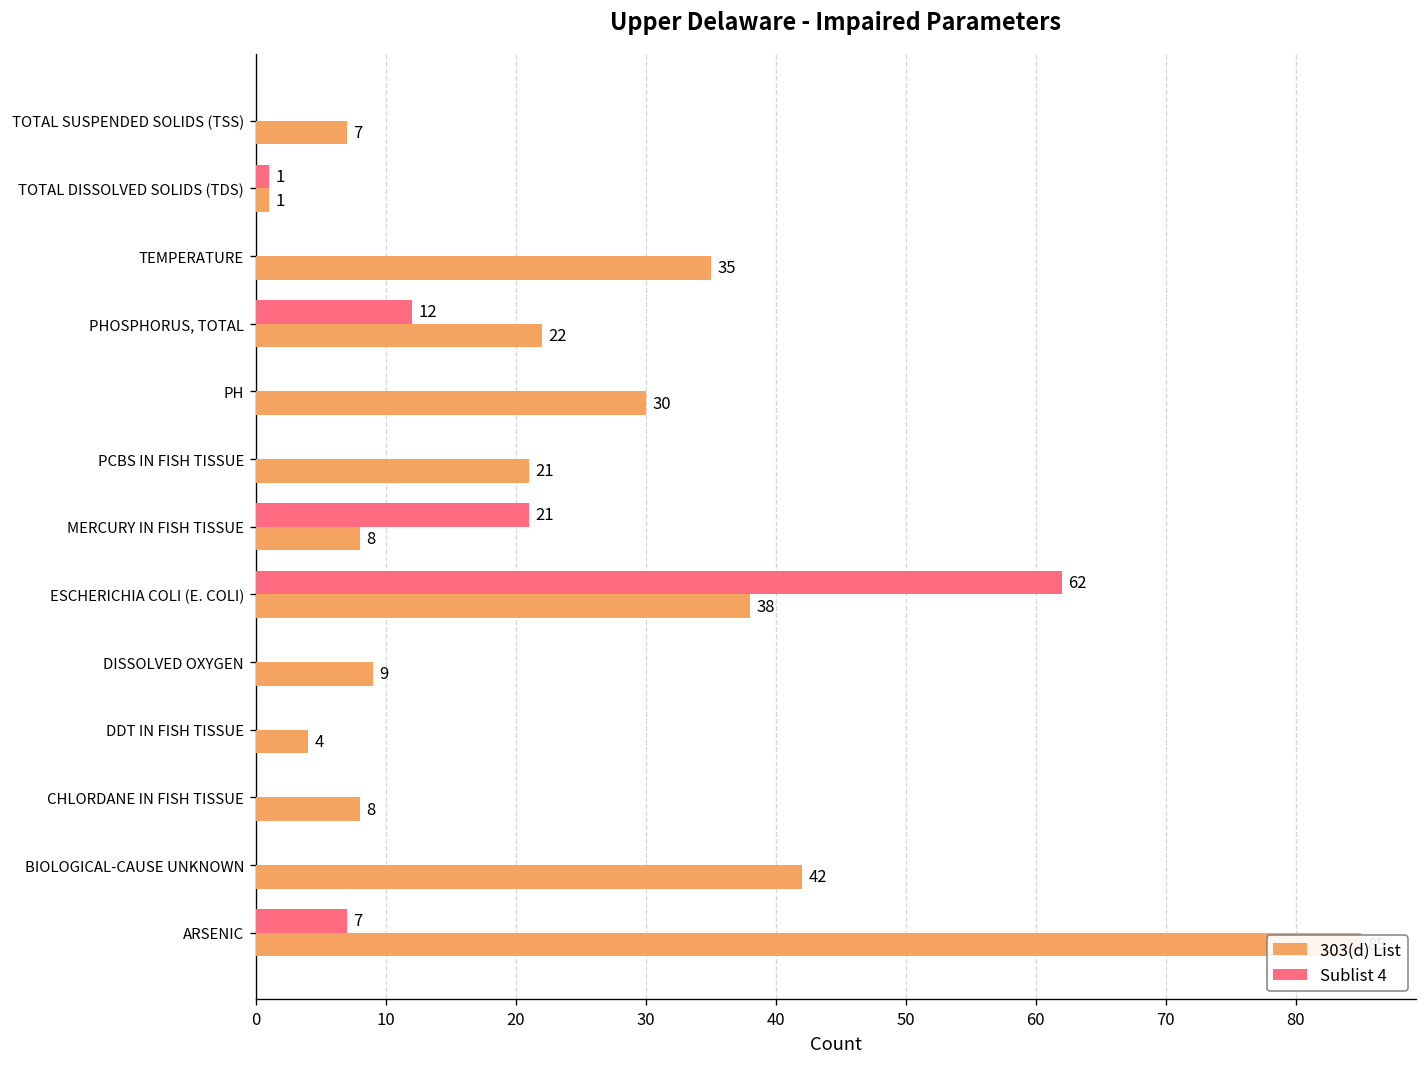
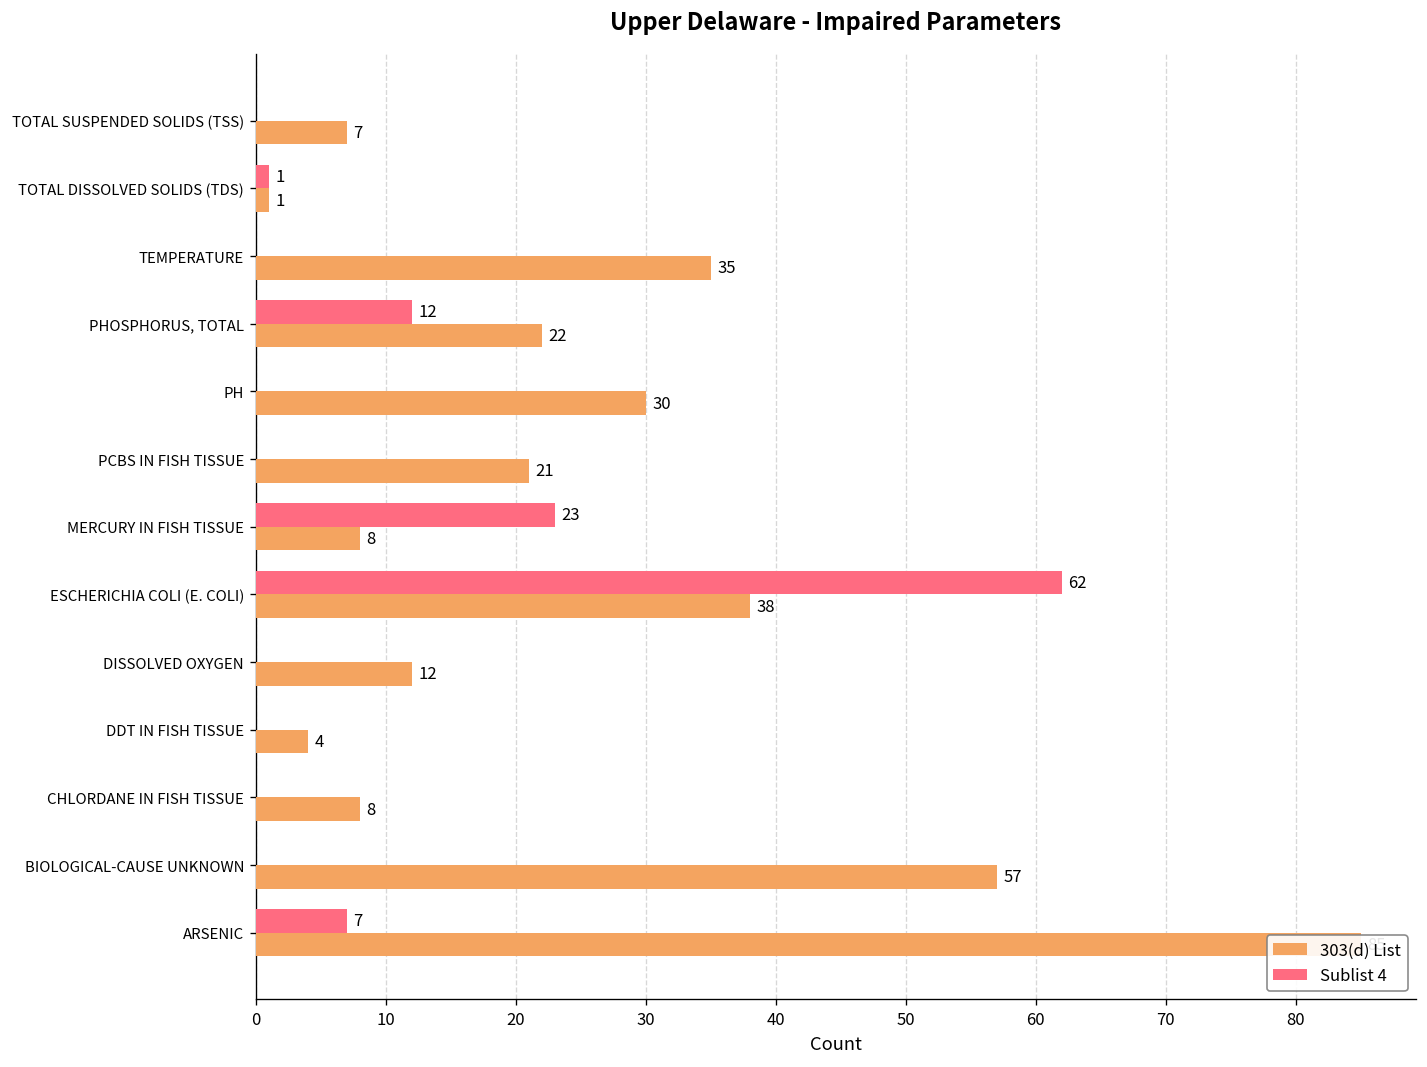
Sublist 4, MERCURY IN FISH TISSUE: 21 -> 23
303(d) List, DISSOLVED OXYGEN: 9 -> 12
303(d) List, BIOLOGICAL-CAUSE UNKNOWN: 42 -> 57
